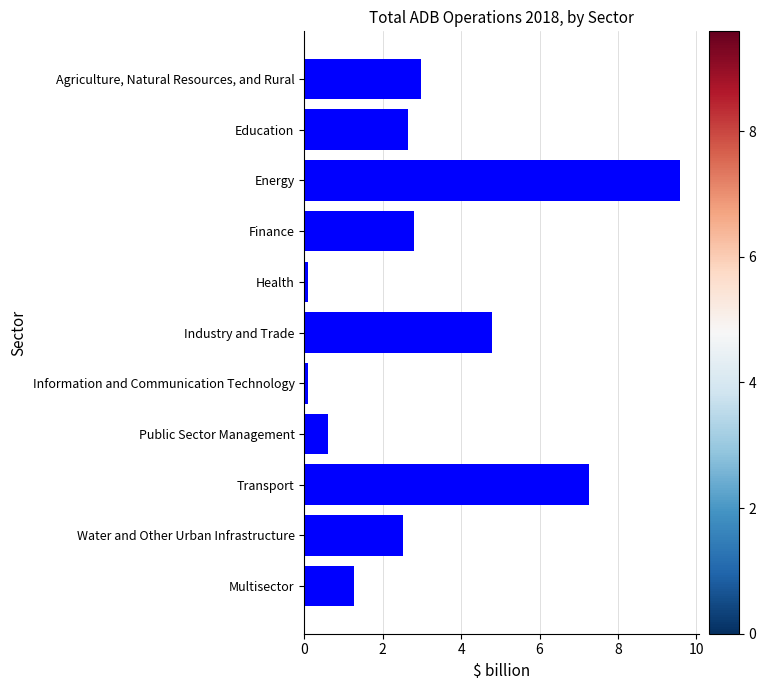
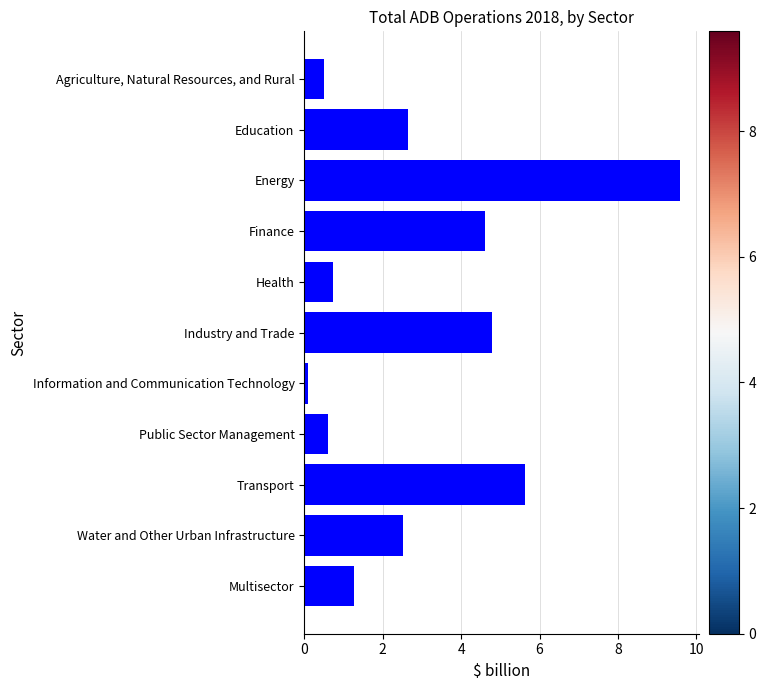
Agriculture, Natural Resources, and Rural: 3.0 -> 0.5
Finance: 2.8 -> 4.6
Health: 0.1 -> 0.7
Transport: 7.3 -> 5.6
